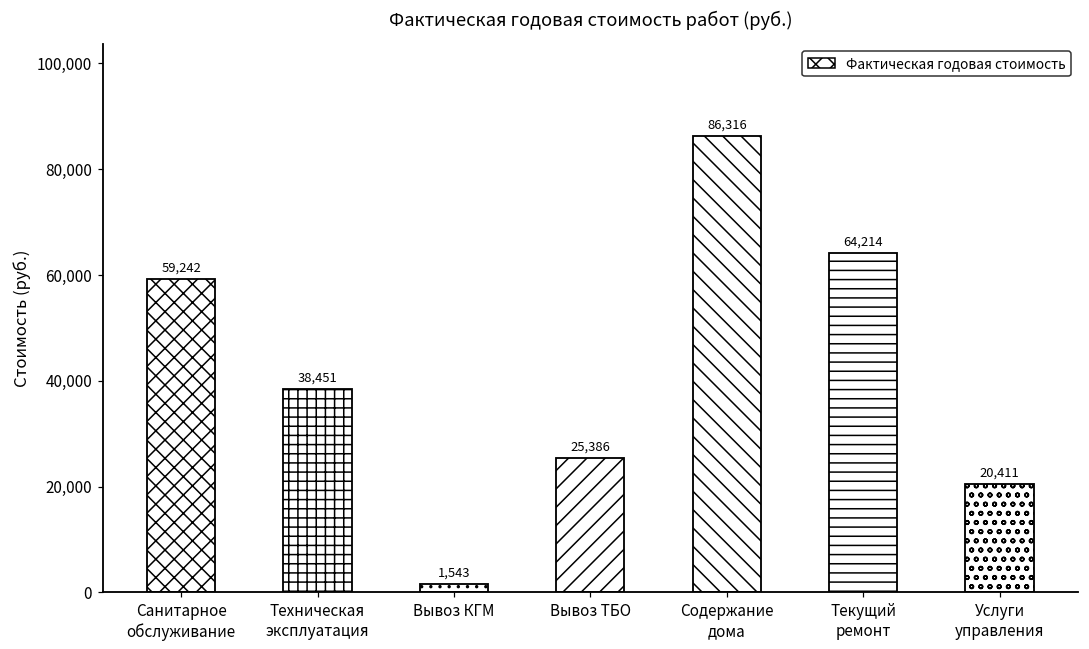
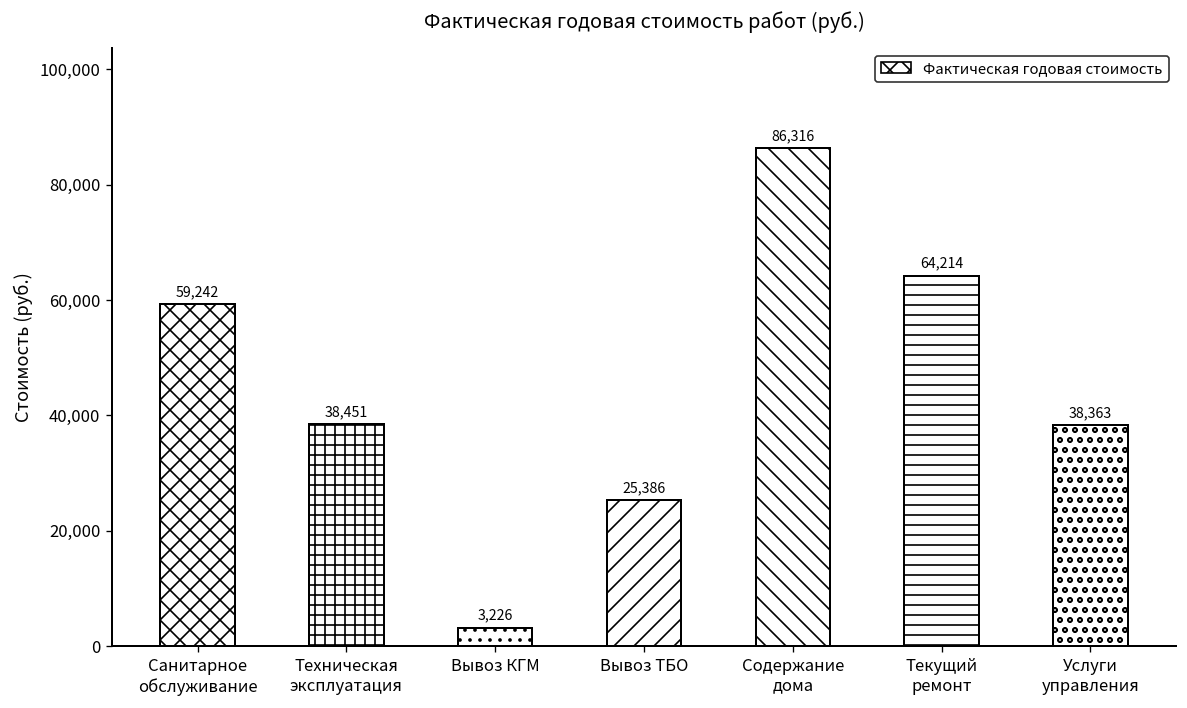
Вывоз КГМ: 1,543 -> 3,226
Услуги управления: 20,411 -> 38,363
